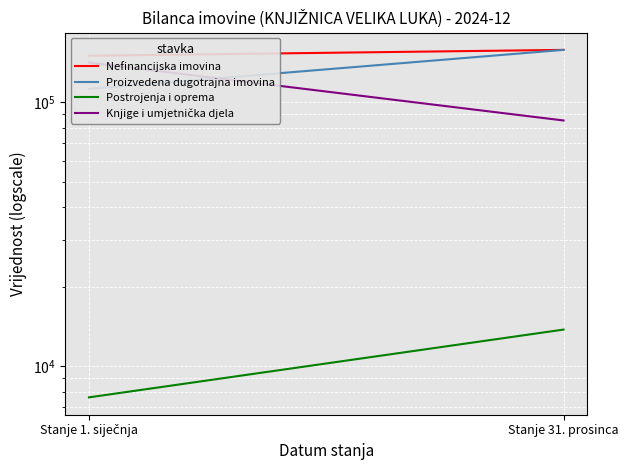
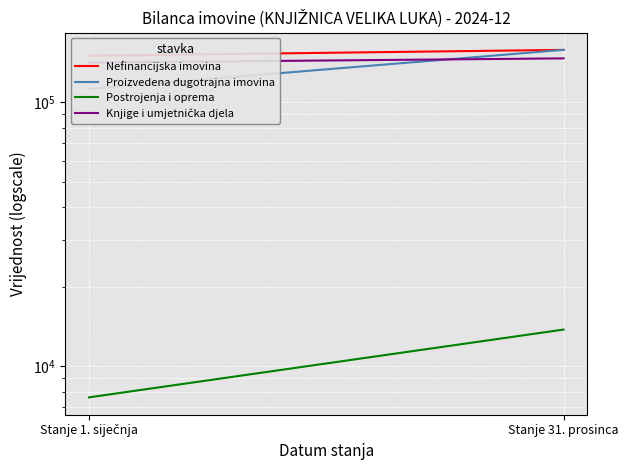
Knjige i umjetnička djela, Stanje 31. prosinca: 85000 -> 150000
